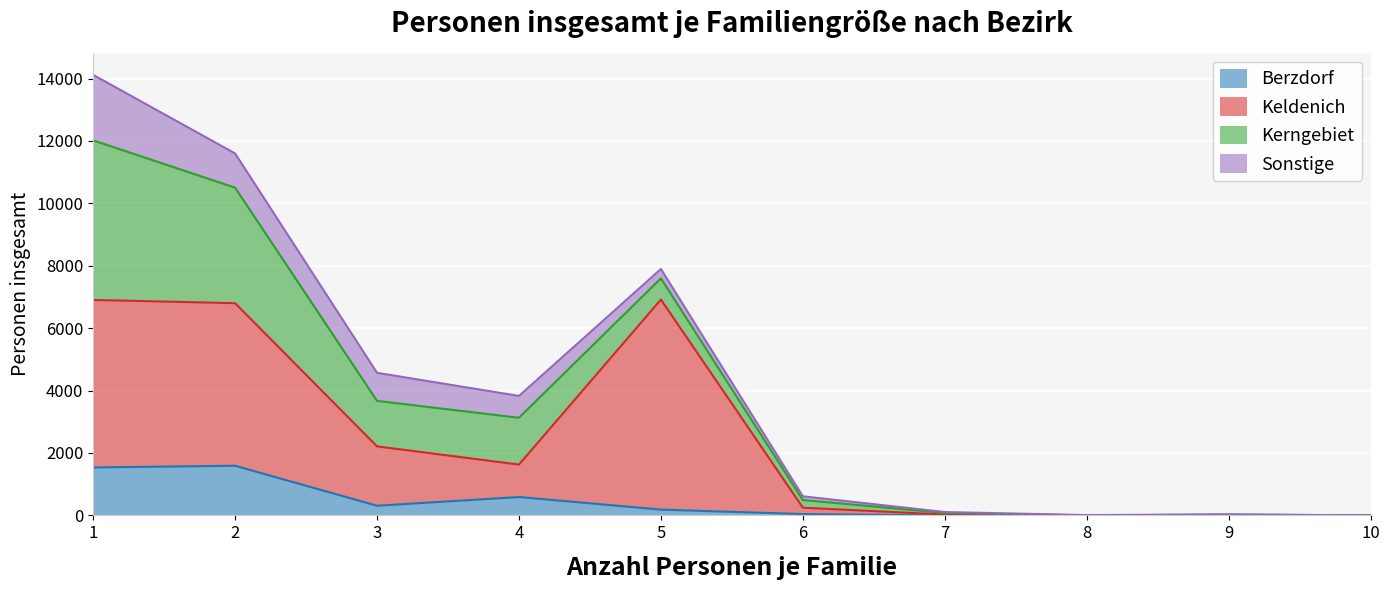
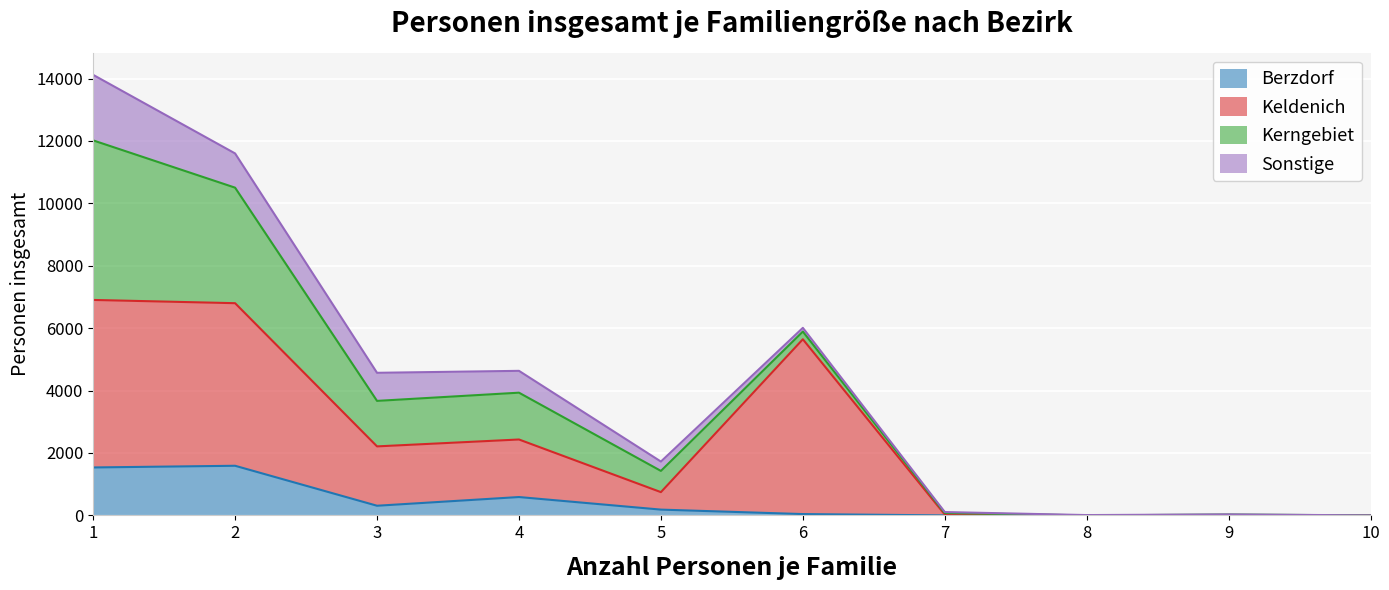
Keldenich, 4: 1000 -> 1800
Keldenich, 5: 6700 -> 600
Keldenich, 6: 200 -> 5600
